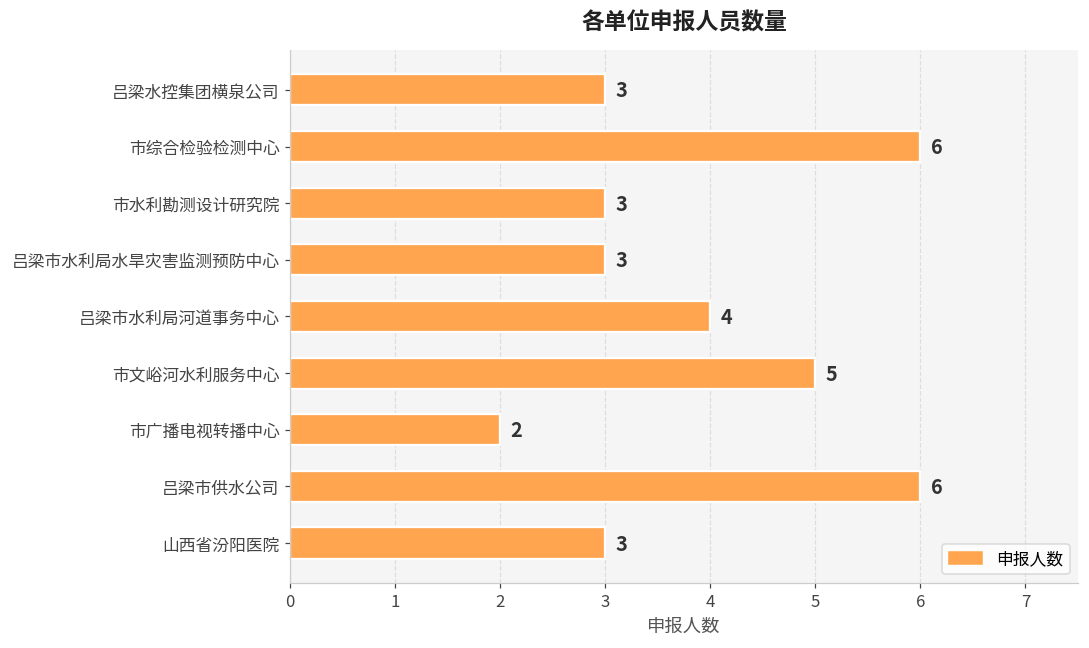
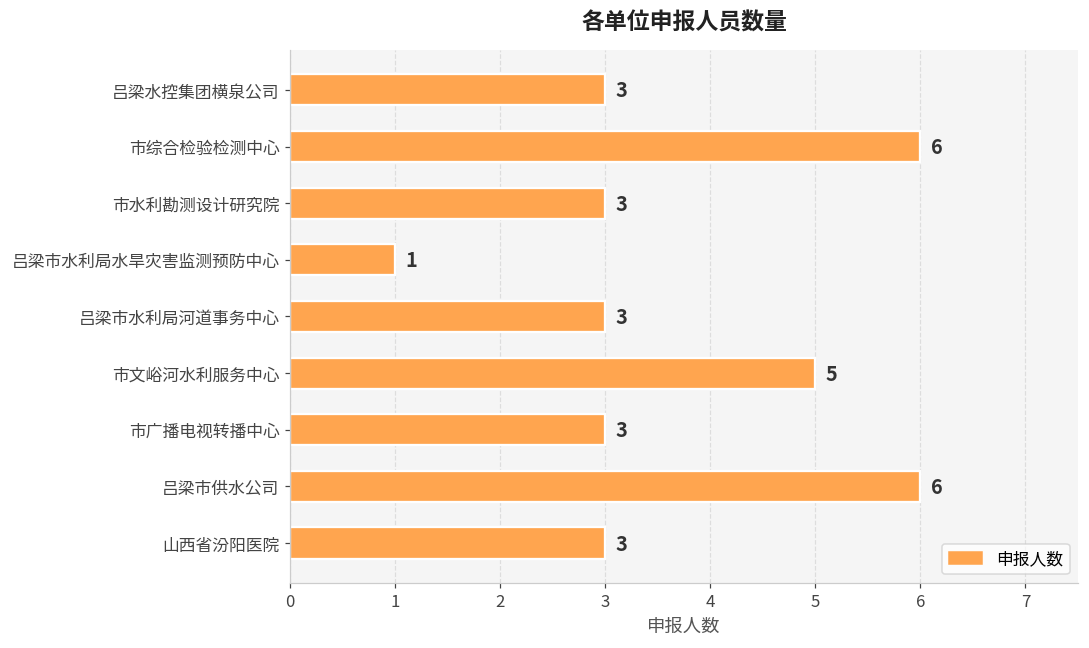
吕梁市水利局水旱灾害监测预防中心: 3 -> 1
吕梁市水利局河道事务中心: 4 -> 3
市广播电视转播中心: 2 -> 3
